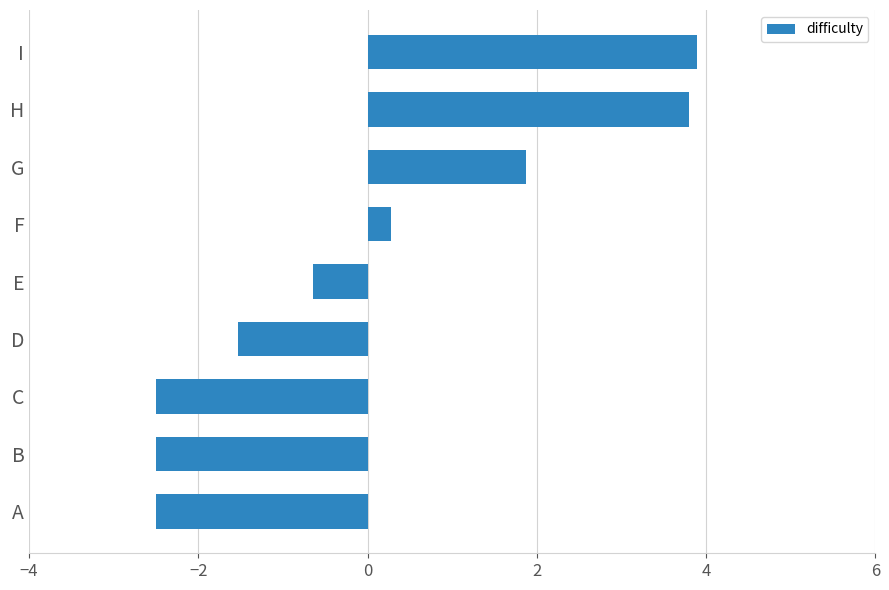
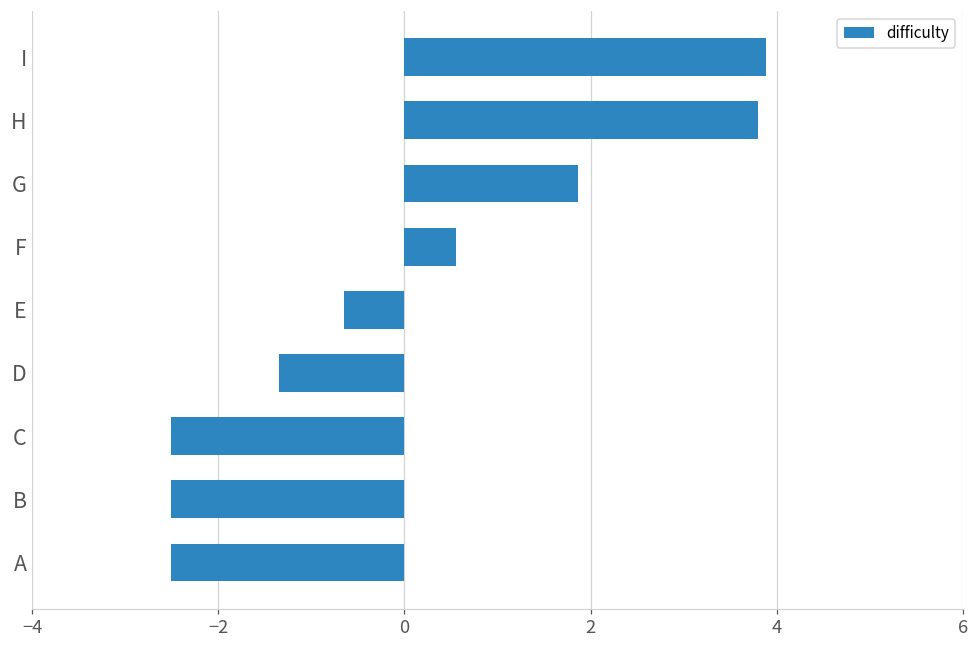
F: 0.3 -> 0.6
D: -1.5 -> -1.3
